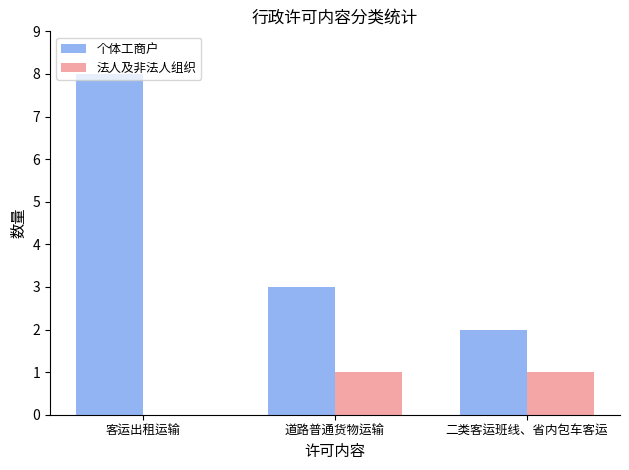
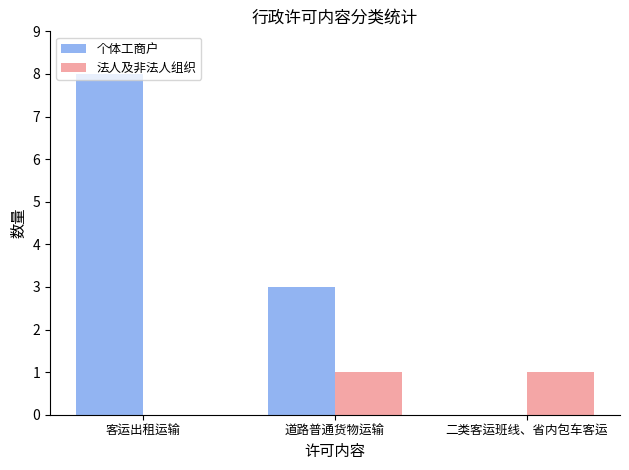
个体工商户, 二类客运班线、省内包车客运: 2 -> 0
